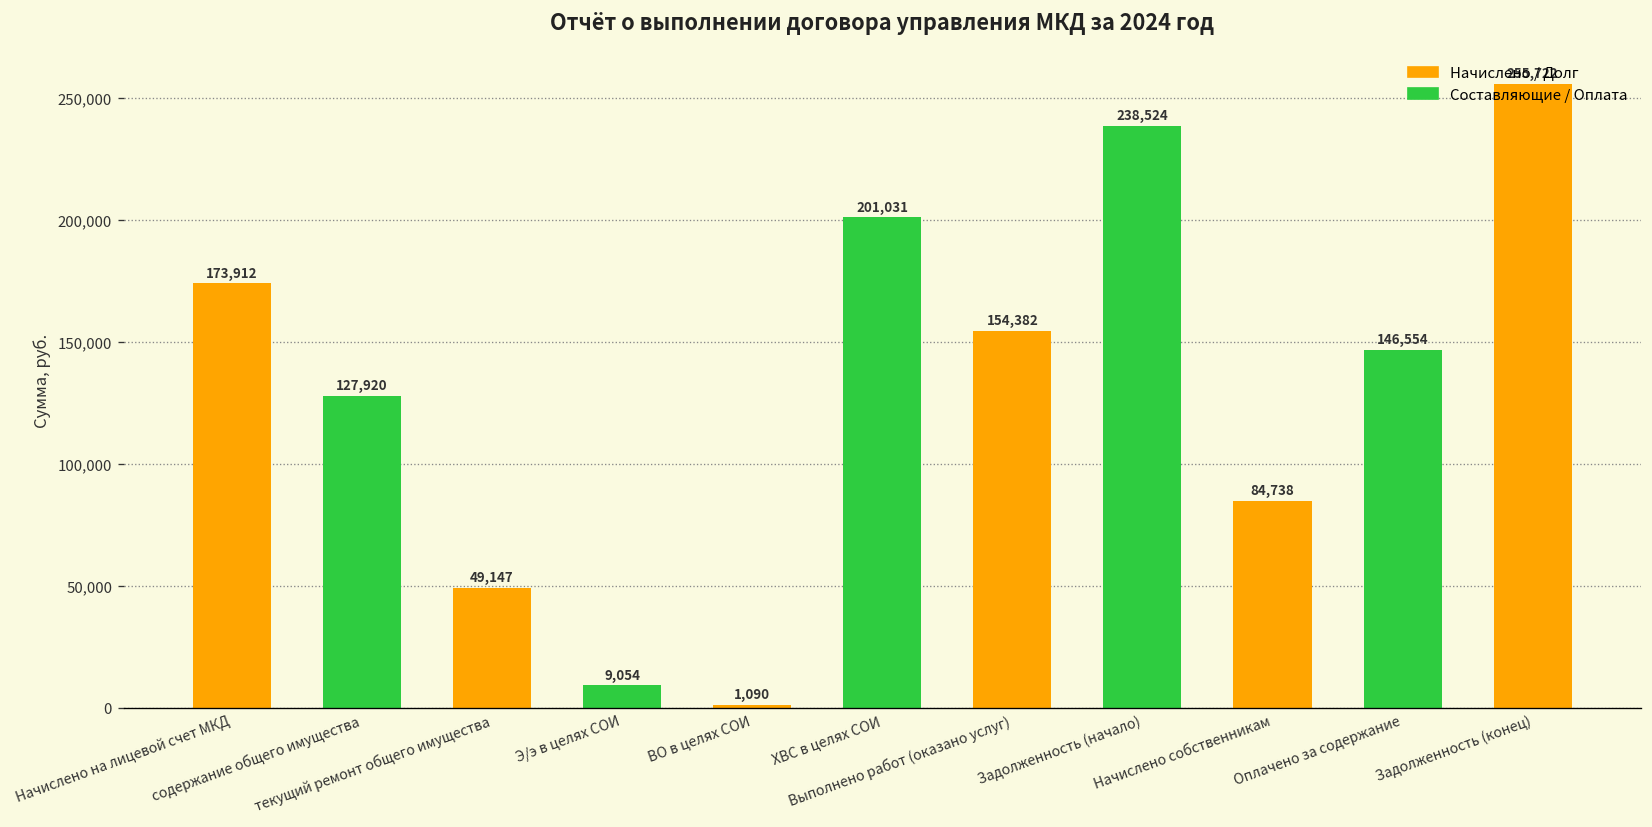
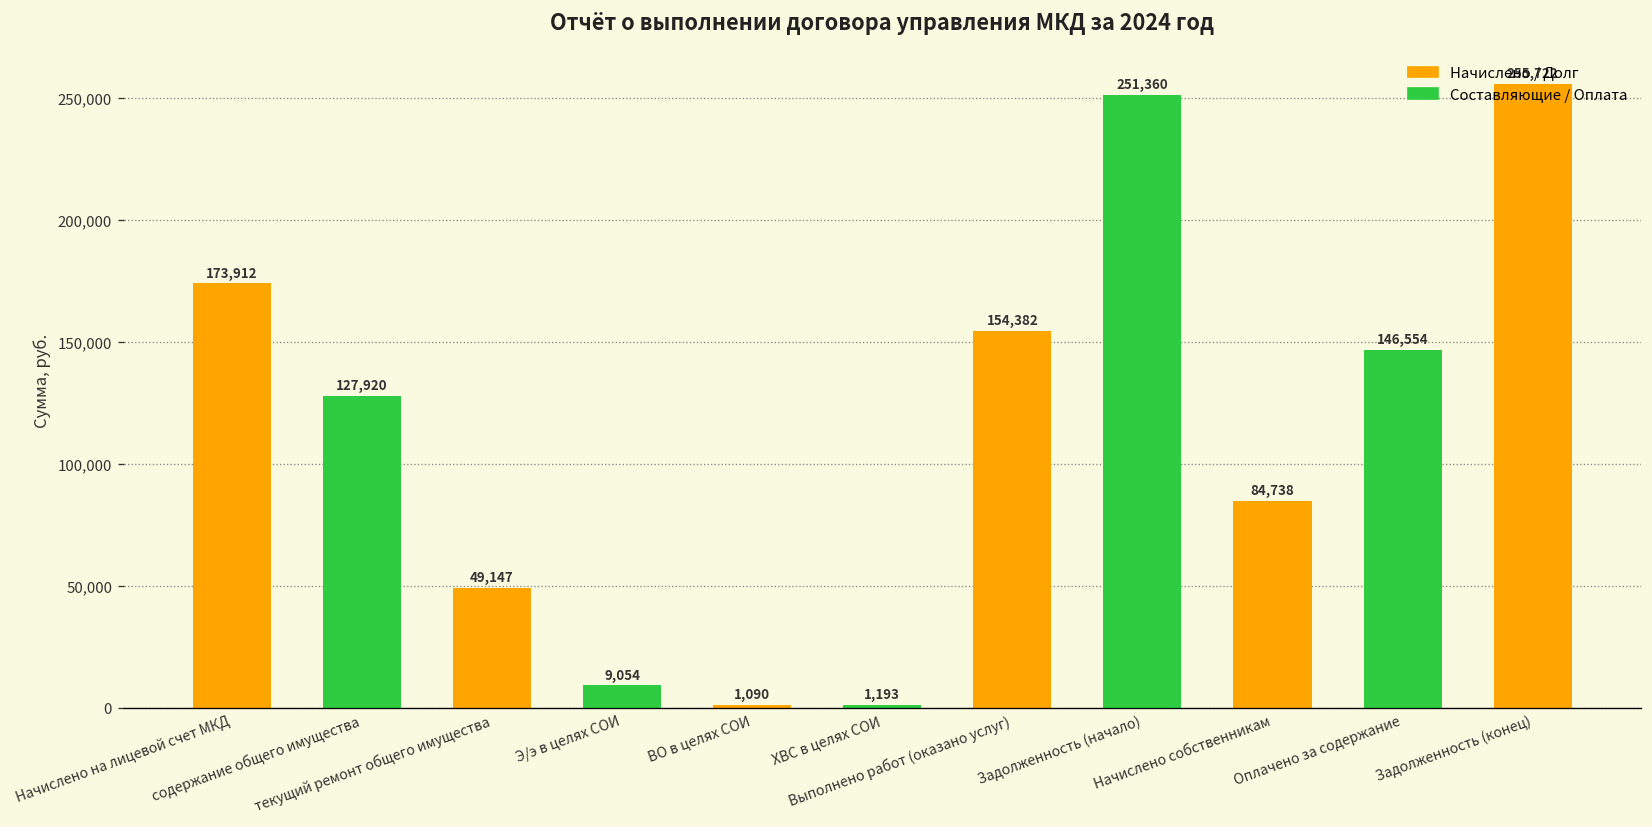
ХВС в целях СОИ: 201,031 -> 1,193
Задолженность (начало): 238,524 -> 251,360
